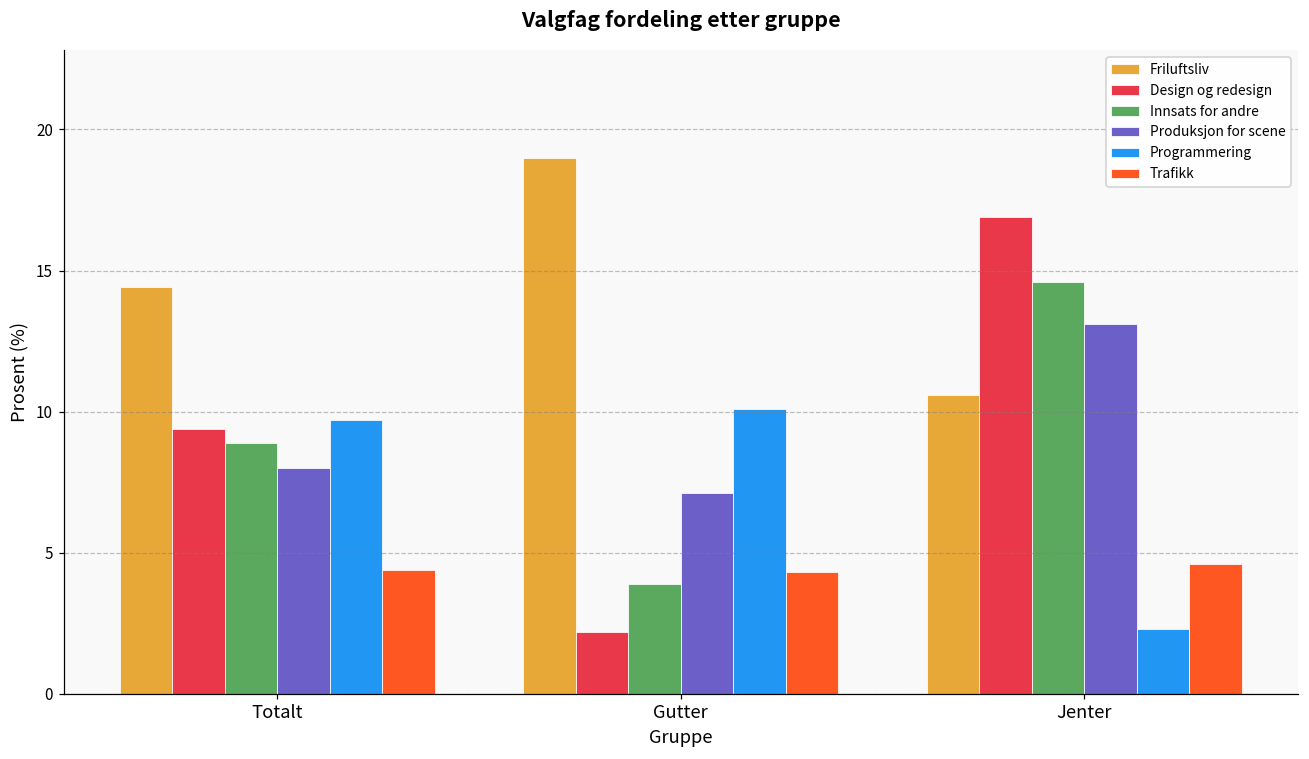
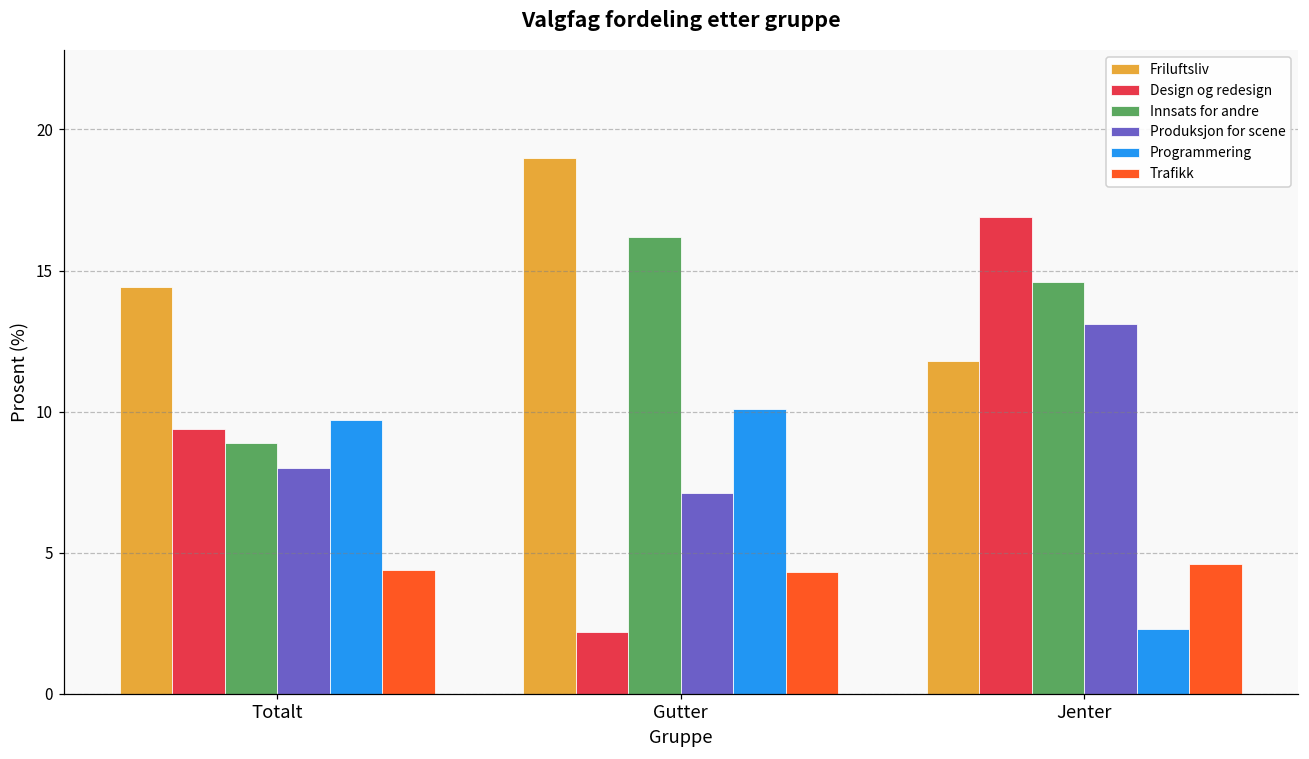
Innsats for andre, Gutter: 3.9 -> 16.2
Friluftsliv, Jenter: 10.6 -> 11.8
